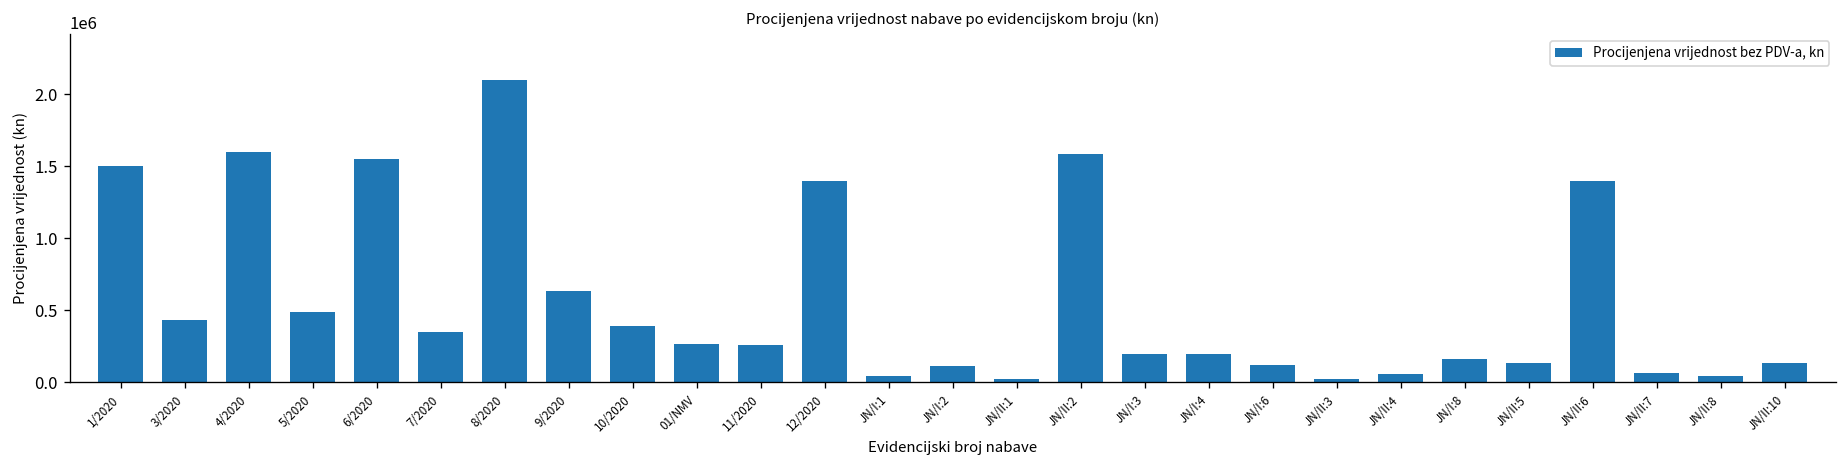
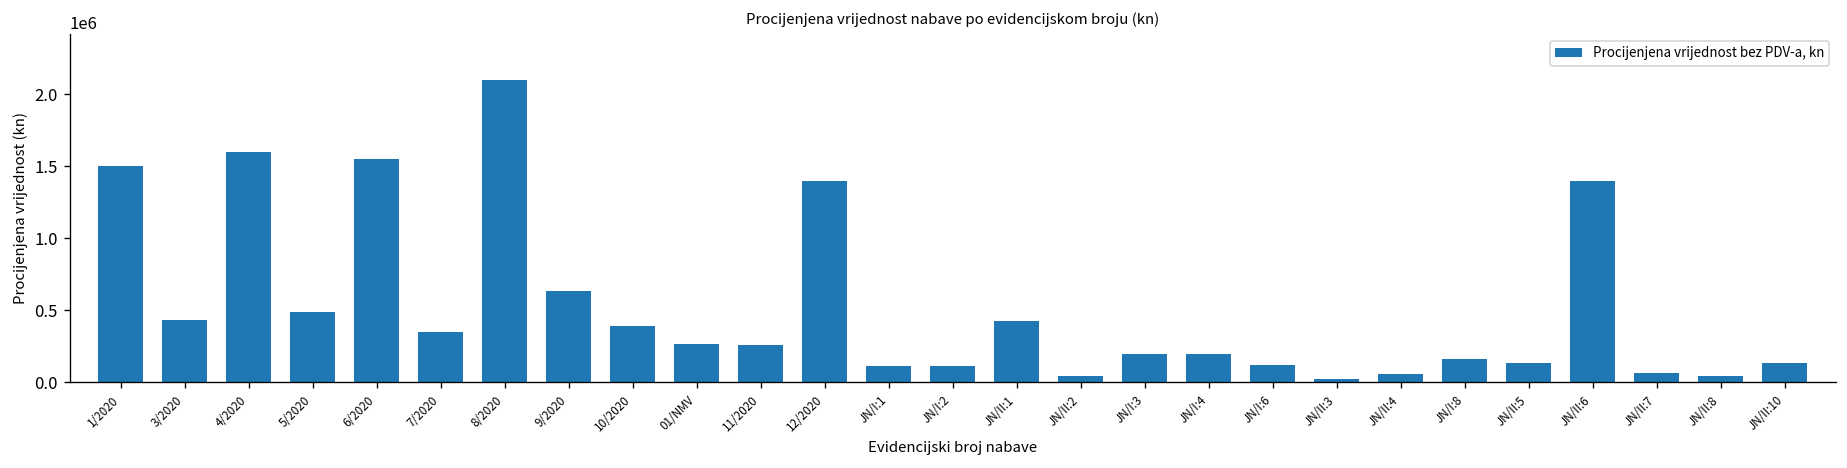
JN/I:1: 40000 -> 110000
JN/II:1: 20000 -> 430000
JN/II:2: 1590000 -> 40000
